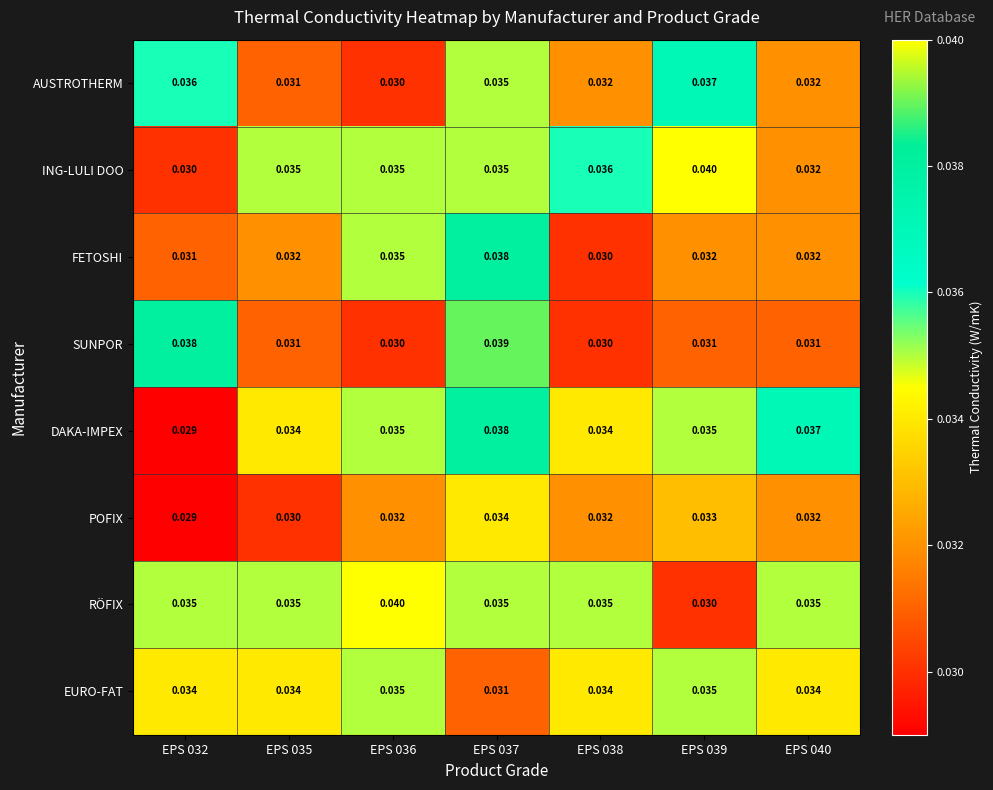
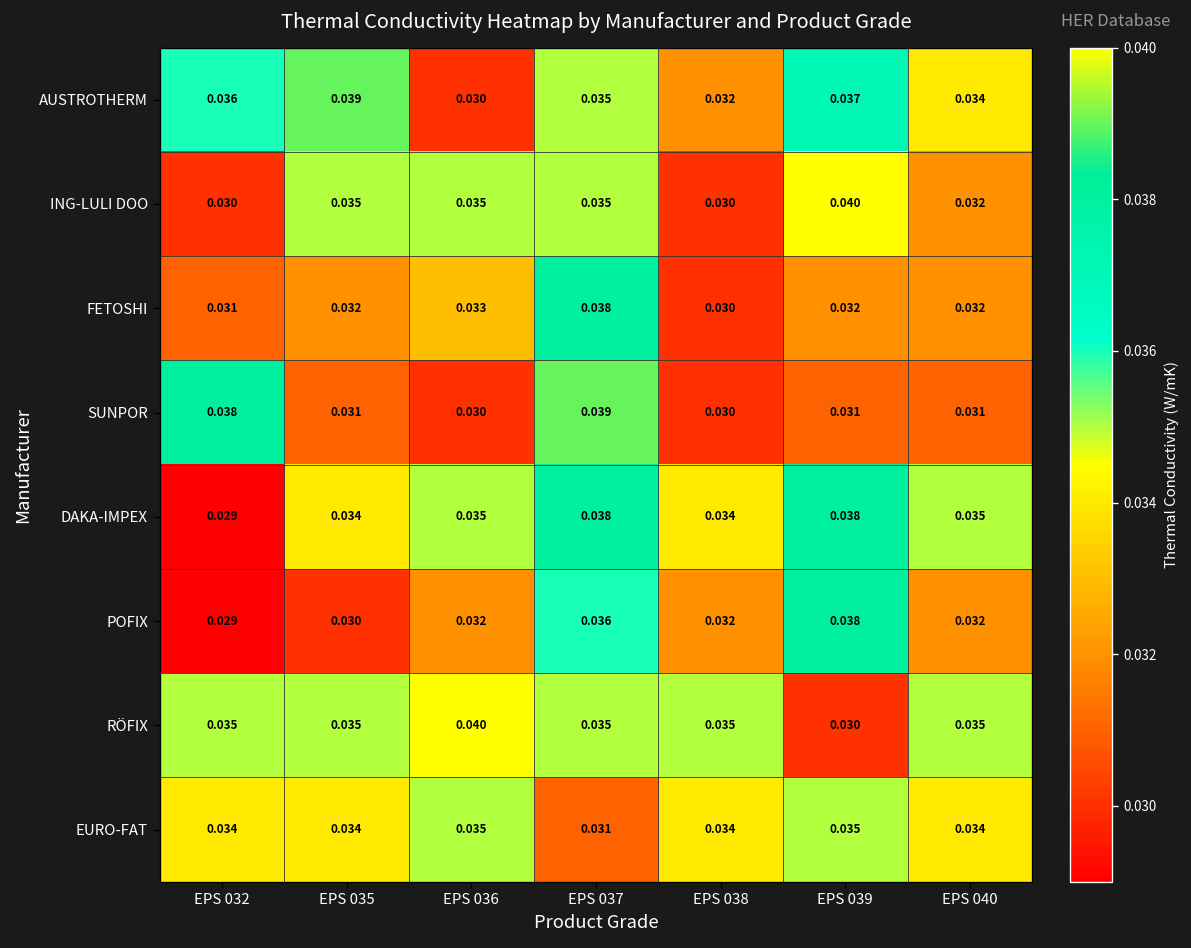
AUSTROTHERM, EPS 035: 0.031 -> 0.039
AUSTROTHERM, EPS 040: 0.032 -> 0.034
ING-LULI DOO, EPS 038: 0.036 -> 0.030
FETOSHI, EPS 036: 0.035 -> 0.033
DAKA-IMPEX, EPS 039: 0.035 -> 0.038
DAKA-IMPEX, EPS 040: 0.037 -> 0.035
POFIX, EPS 037: 0.034 -> 0.036
POFIX, EPS 039: 0.033 -> 0.038
